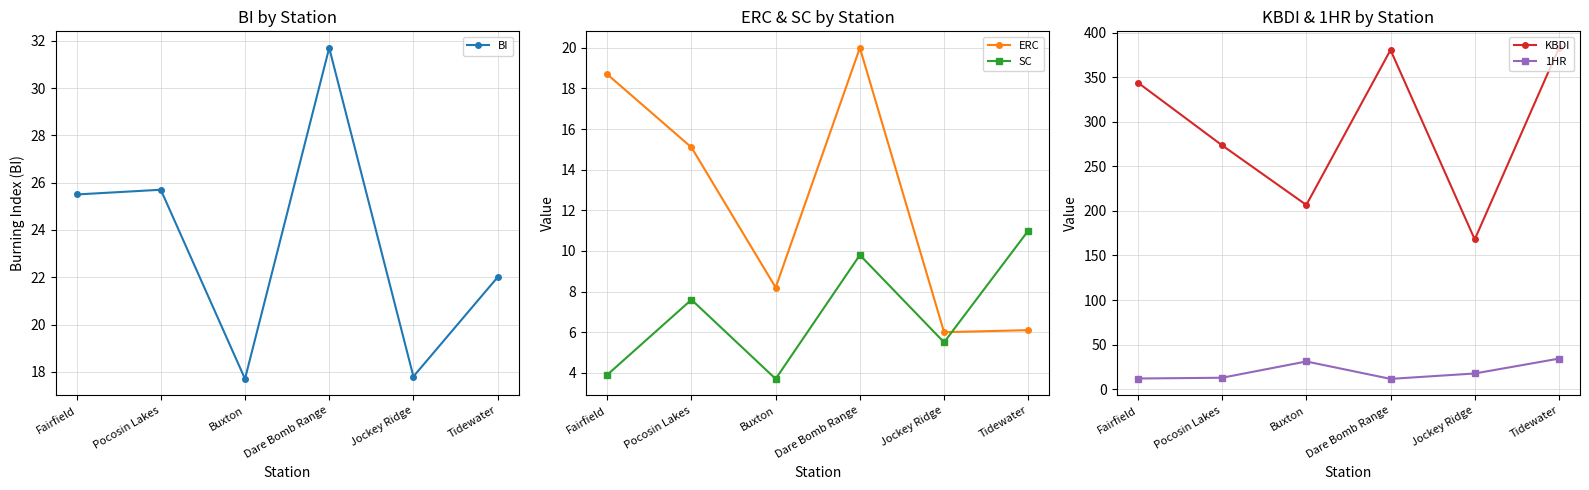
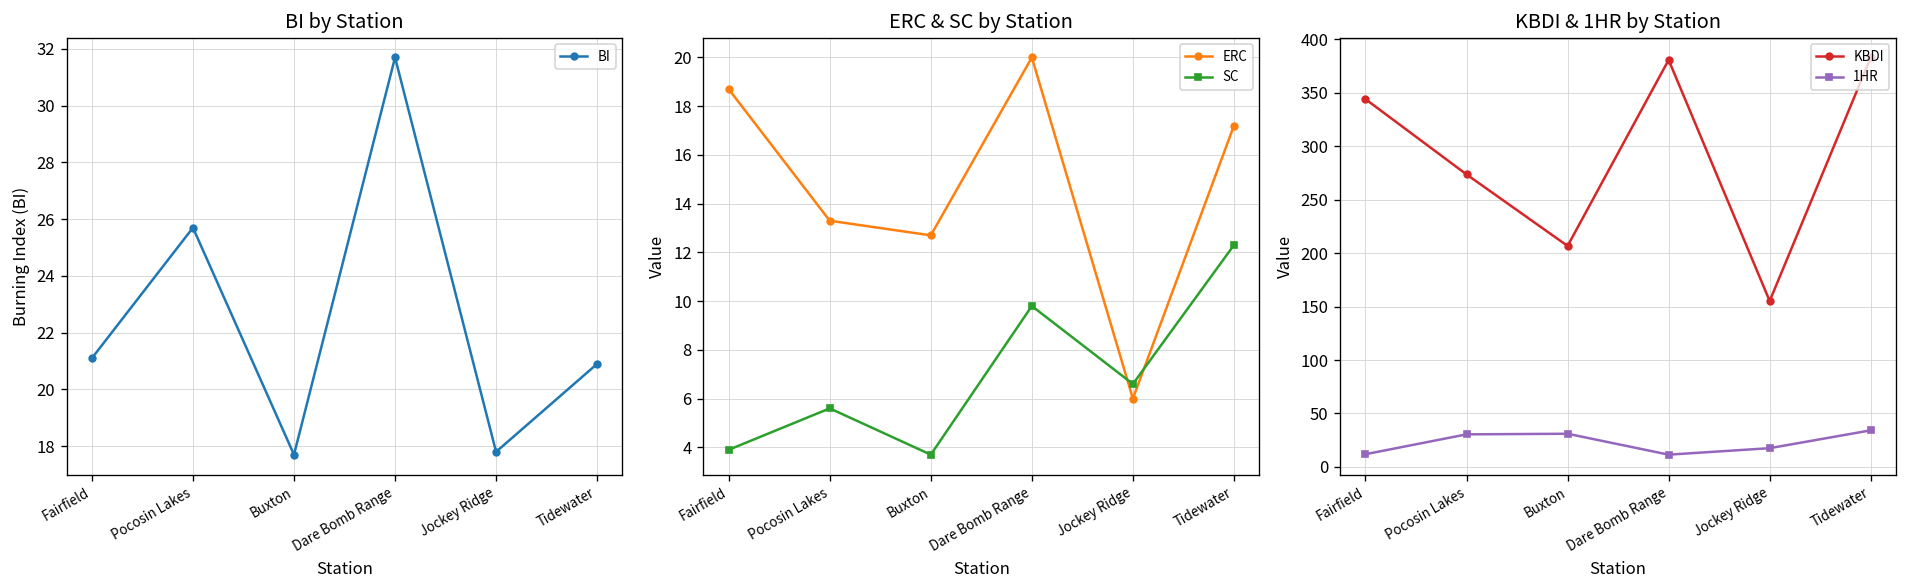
BI by Station, Fairfield: 25.5 -> 21.1
BI by Station, Tidewater: 22.0 -> 20.9
ERC & SC by Station, ERC, Pocosin Lakes: 15.1 -> 13.3
ERC & SC by Station, SC, Pocosin Lakes: 7.6 -> 5.6
ERC & SC by Station, ERC, Buxton: 8.2 -> 12.7
ERC & SC by Station, SC, Jockey Ridge: 5.5 -> 6.6
ERC & SC by Station, ERC, Tidewater: 6.1 -> 17.2
ERC & SC by Station, SC, Tidewater: 11.0 -> 12.3
KBDI & 1HR by Station, 1HR, Pocosin Lakes: 10 -> 30
KBDI & 1HR by Station, KBDI, Jockey Ridge: 170 -> 160
